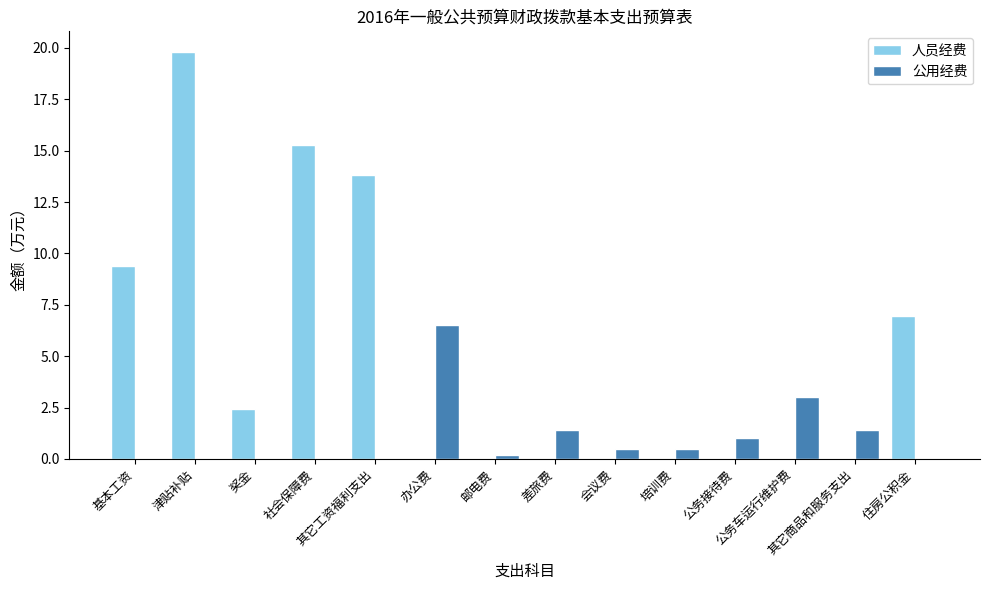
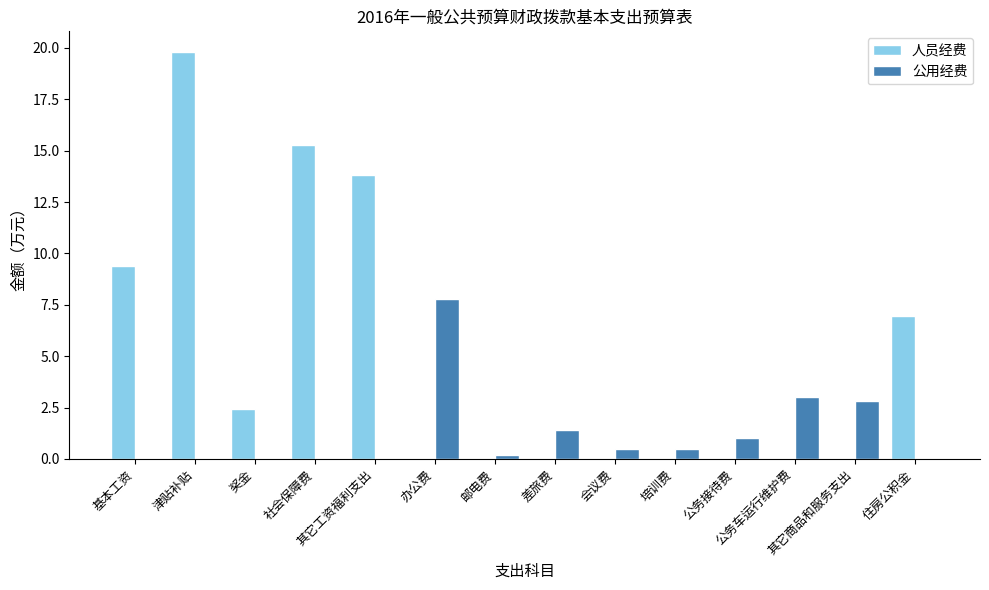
公用经费, 办公费: 6.5 -> 7.8
公用经费, 其它商品和服务支出: 1.4 -> 2.8
